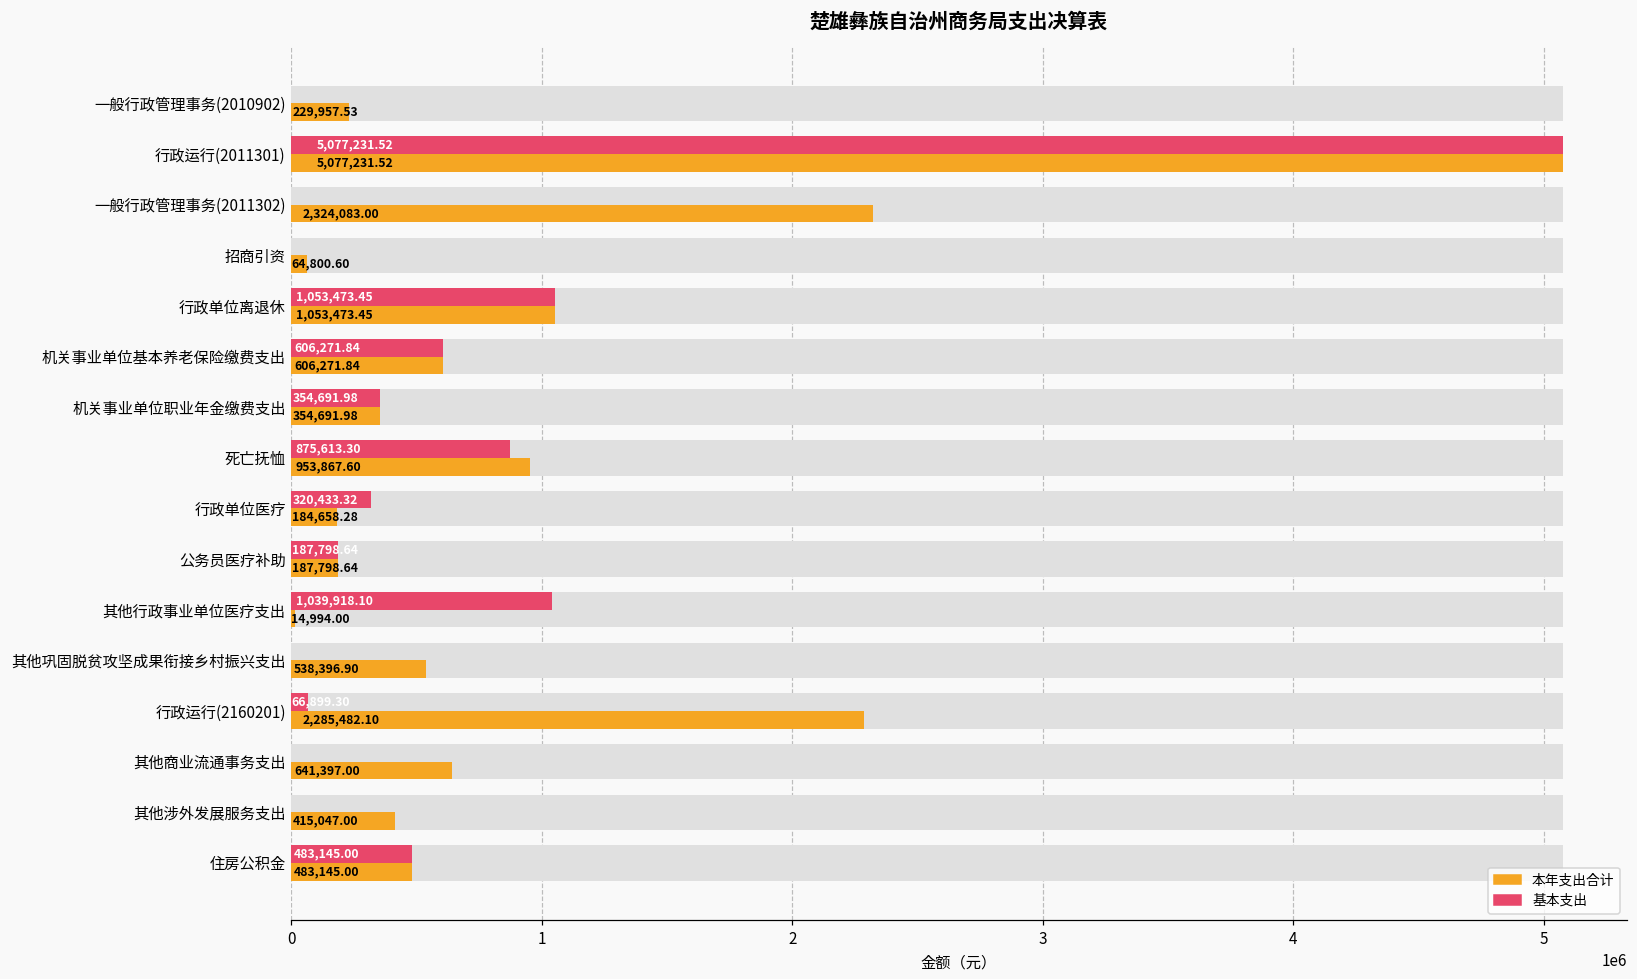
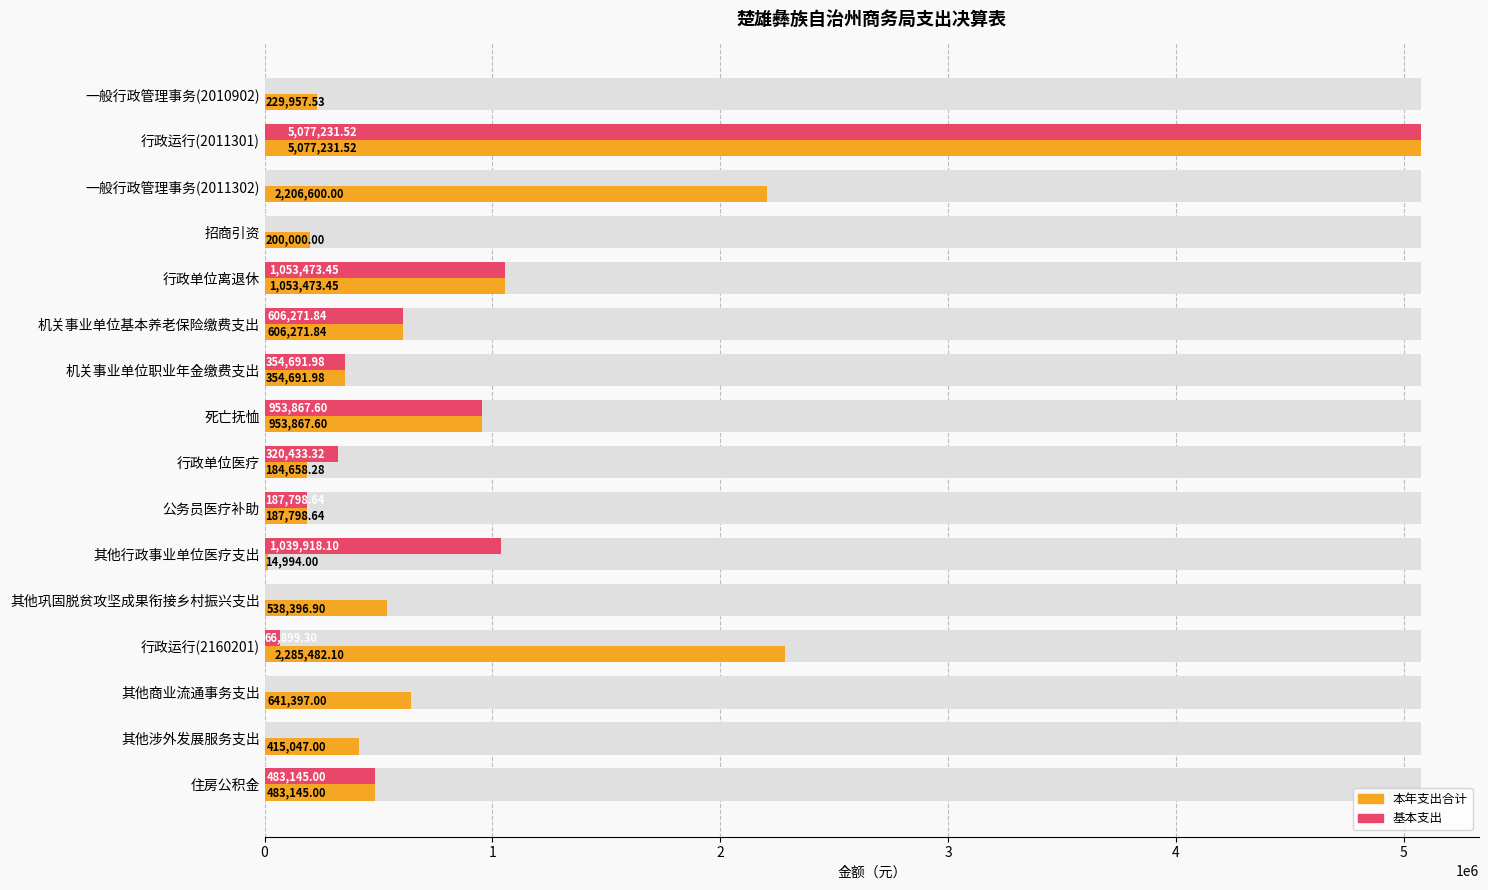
本年支出合计, 一般行政管理事务(2011302): 2,324,083.00 -> 2,206,600.00
本年支出合计, 招商引资: 64,800.60 -> 200,000.00
基本支出, 死亡抚恤: 875,613.30 -> 953,867.60
